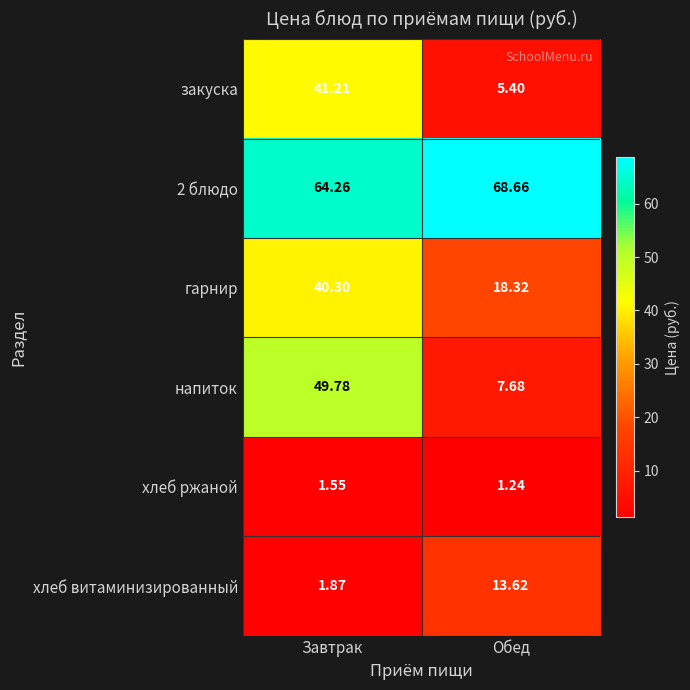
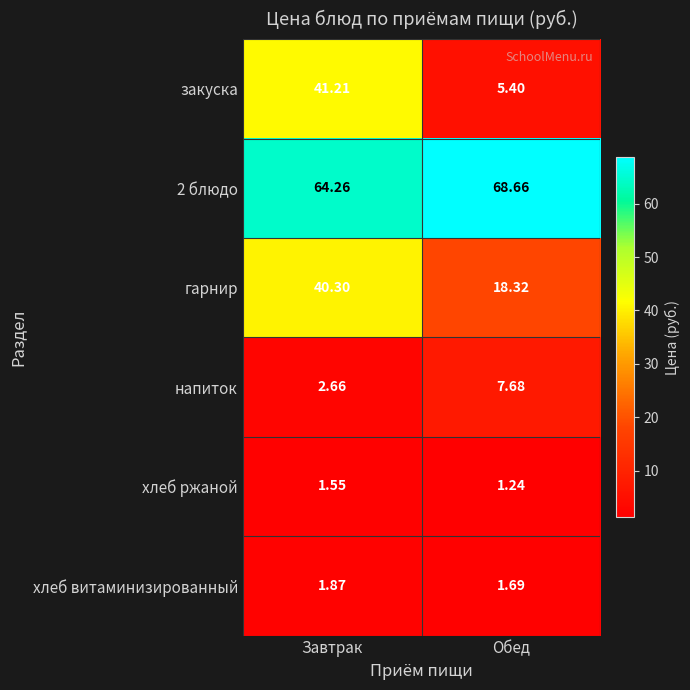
напиток, Завтрак: 49.78 -> 2.66
хлеб витаминизированный, Обед: 13.62 -> 1.69
